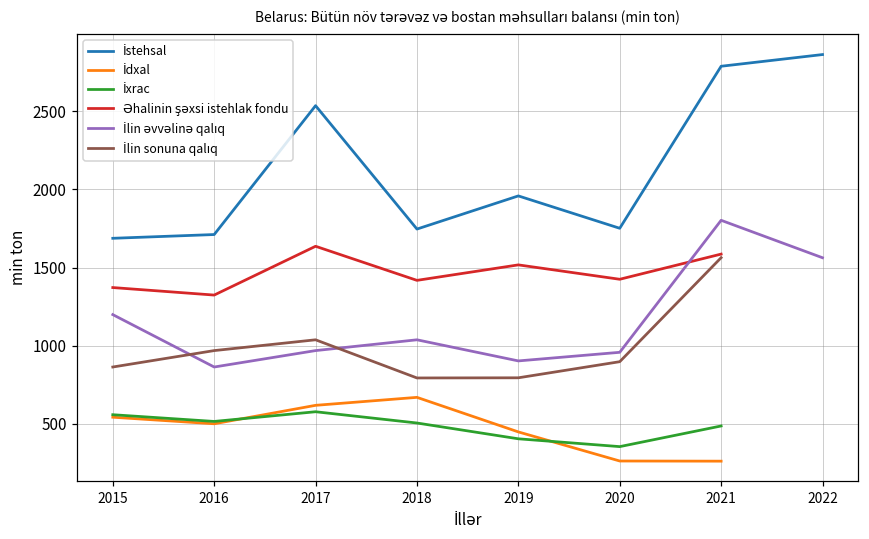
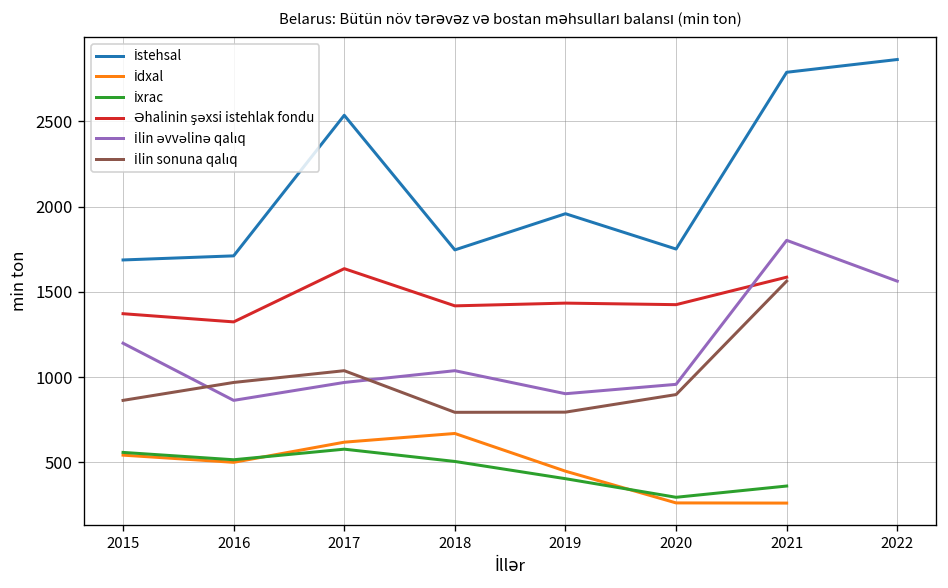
Əhalinin şəxsi istehlak fondu, 2019: 1520 -> 1430
İxrac, 2020: 360 -> 300
İxrac, 2021: 490 -> 360
